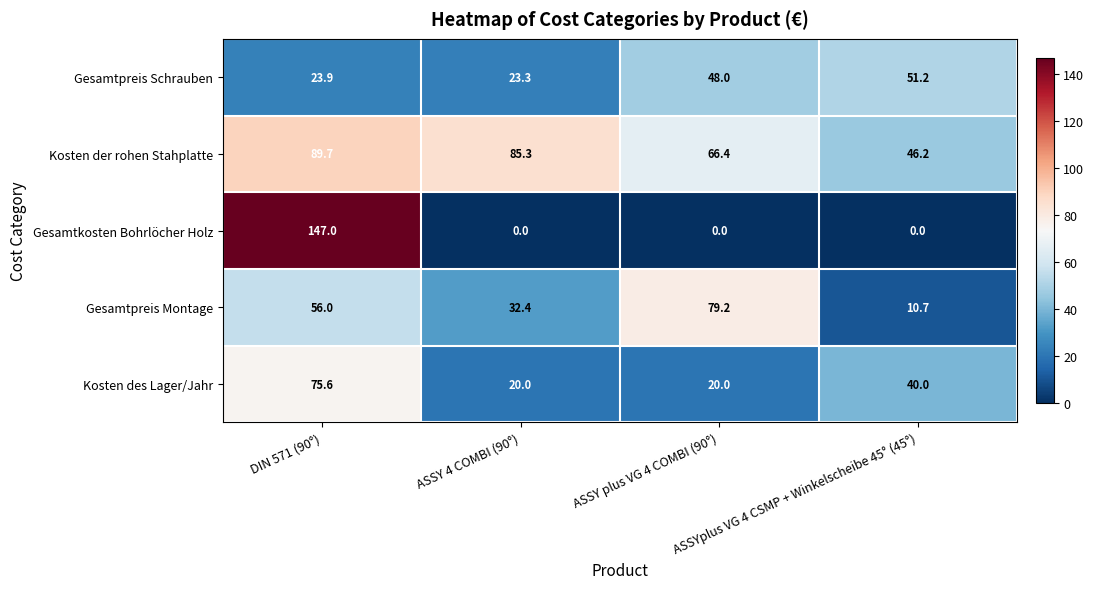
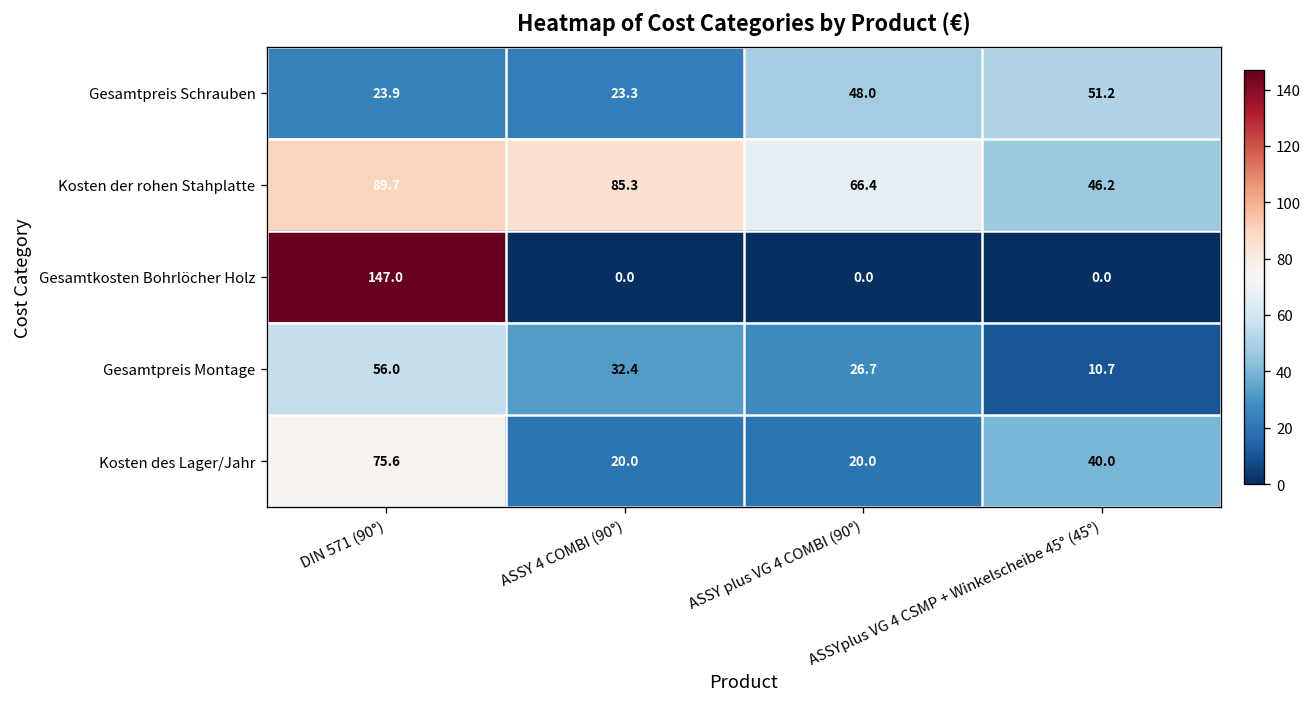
Gesamtpreis Montage, ASSY plus VG 4 COMBI (90°): 79.2 -> 26.7
